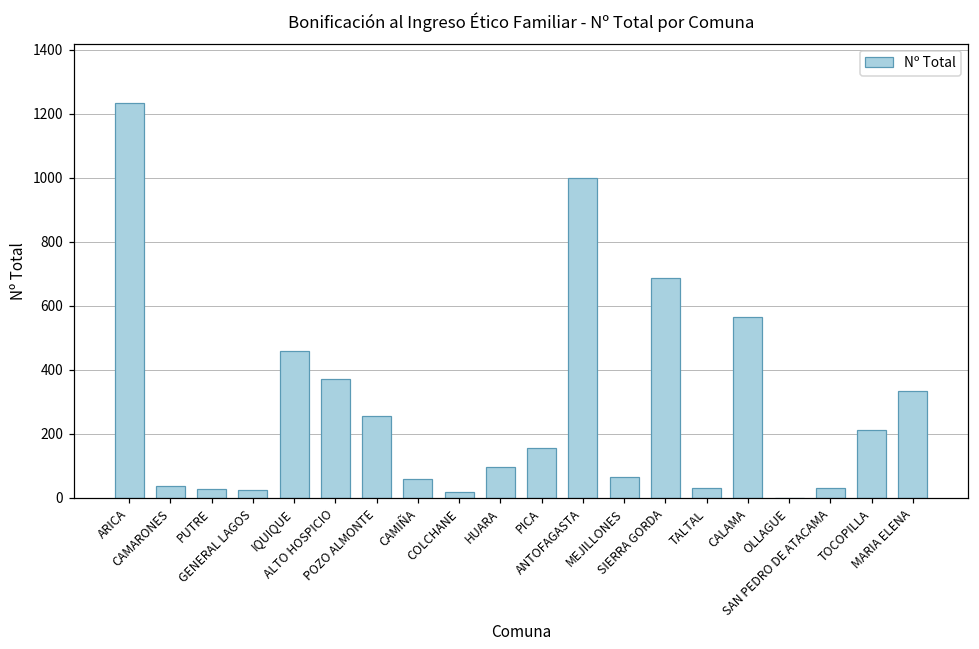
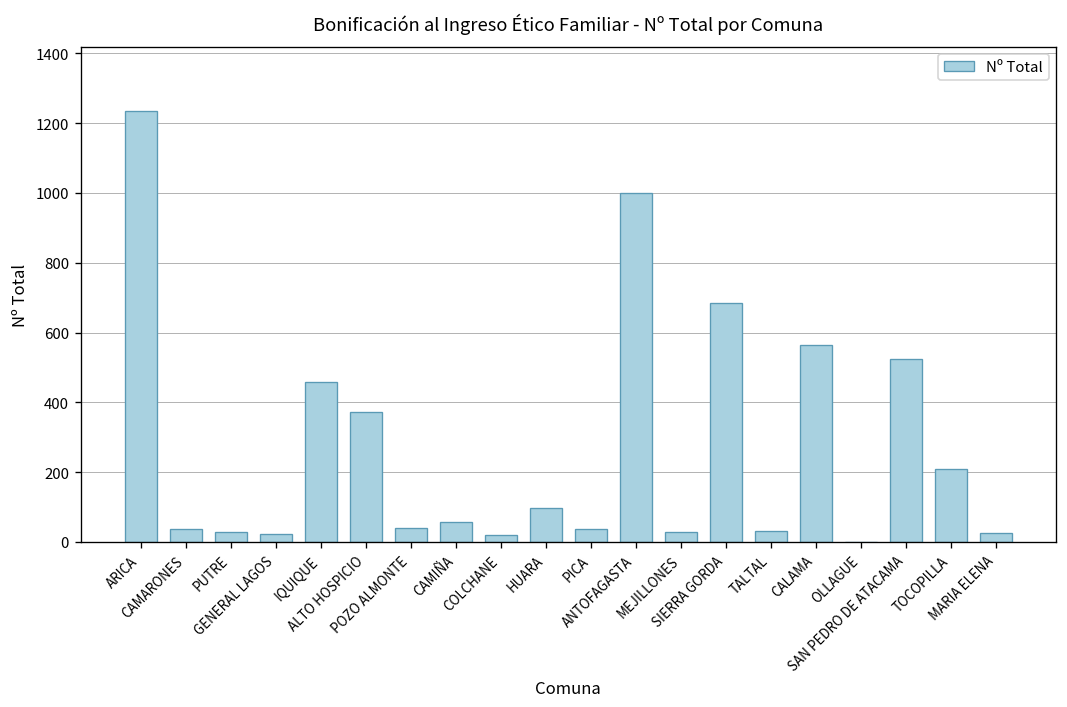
POZO ALMONTE: 260 -> 40
PICA: 160 -> 40
MEJILLONES: 70 -> 30
SAN PEDRO DE ATACAMA: 30 -> 520
MARIA ELENA: 330 -> 30
